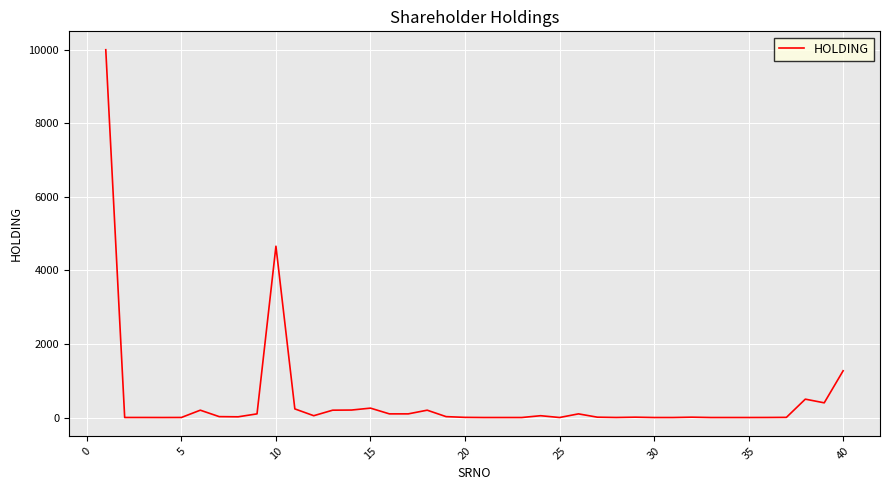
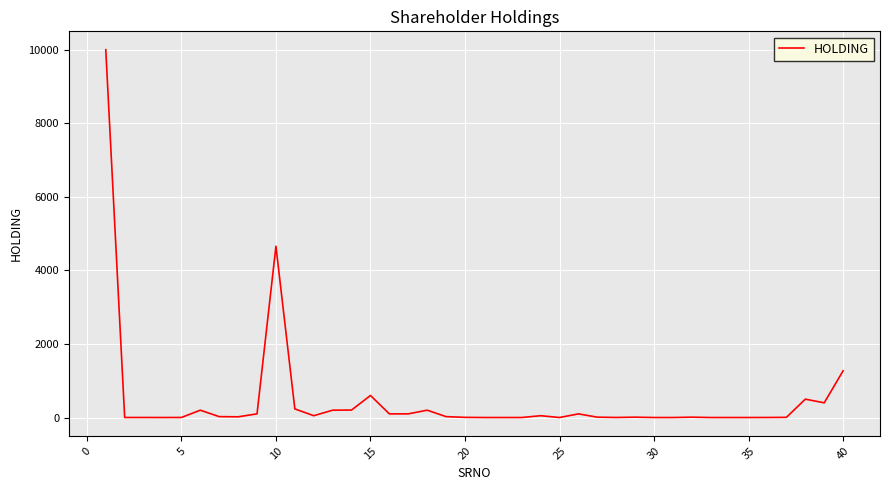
15: 300 -> 600
